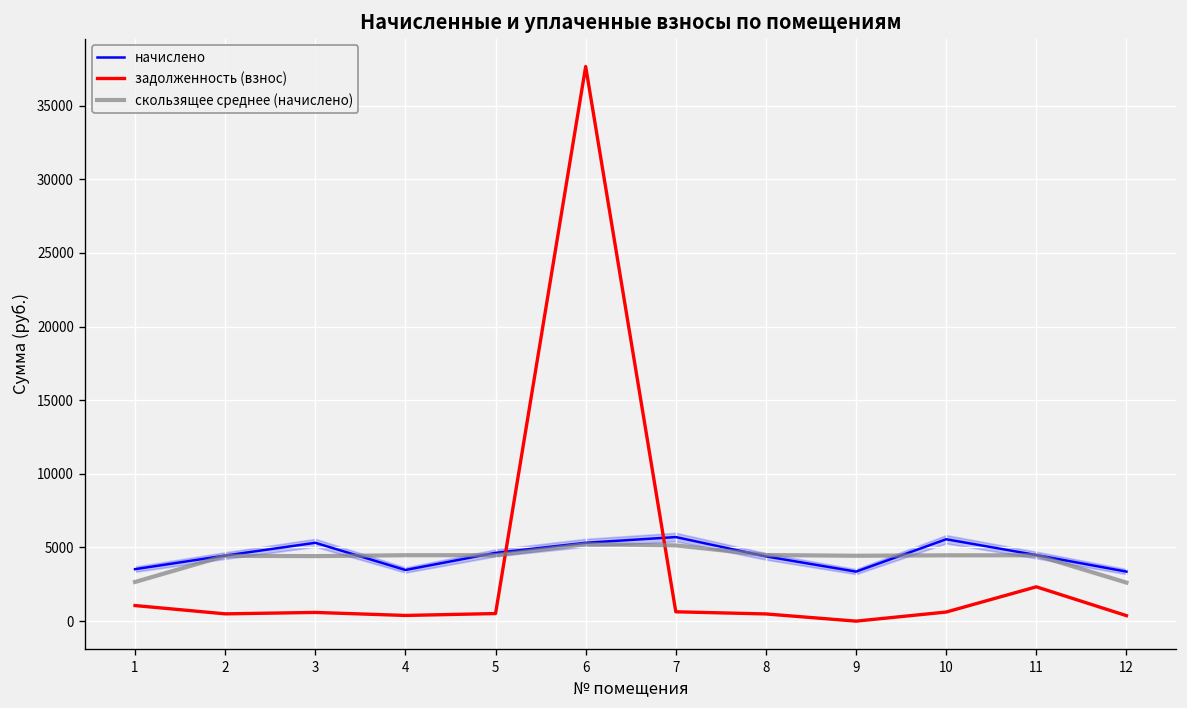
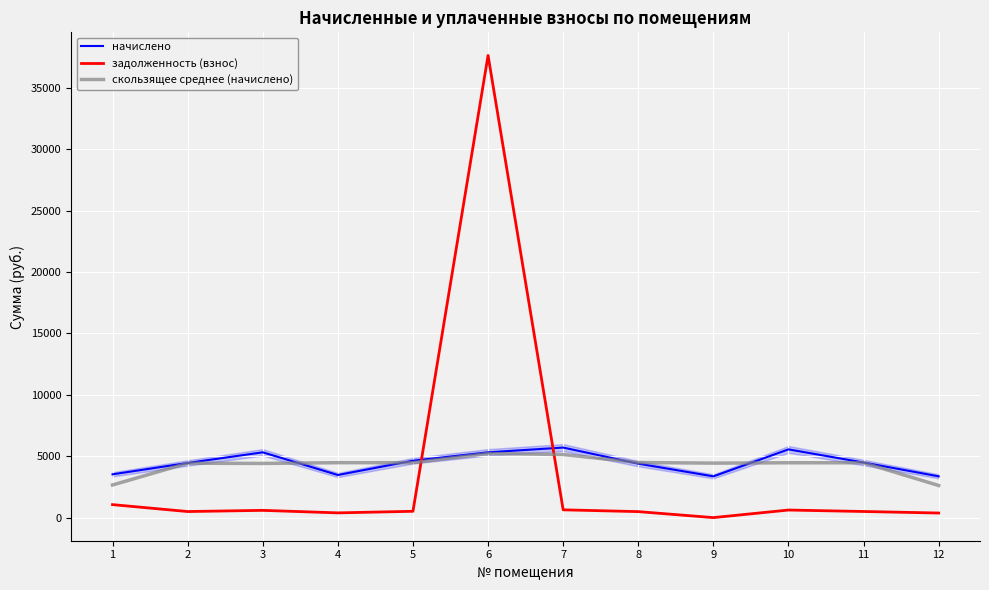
задолженность (взнос), 11: 2300 -> 500
